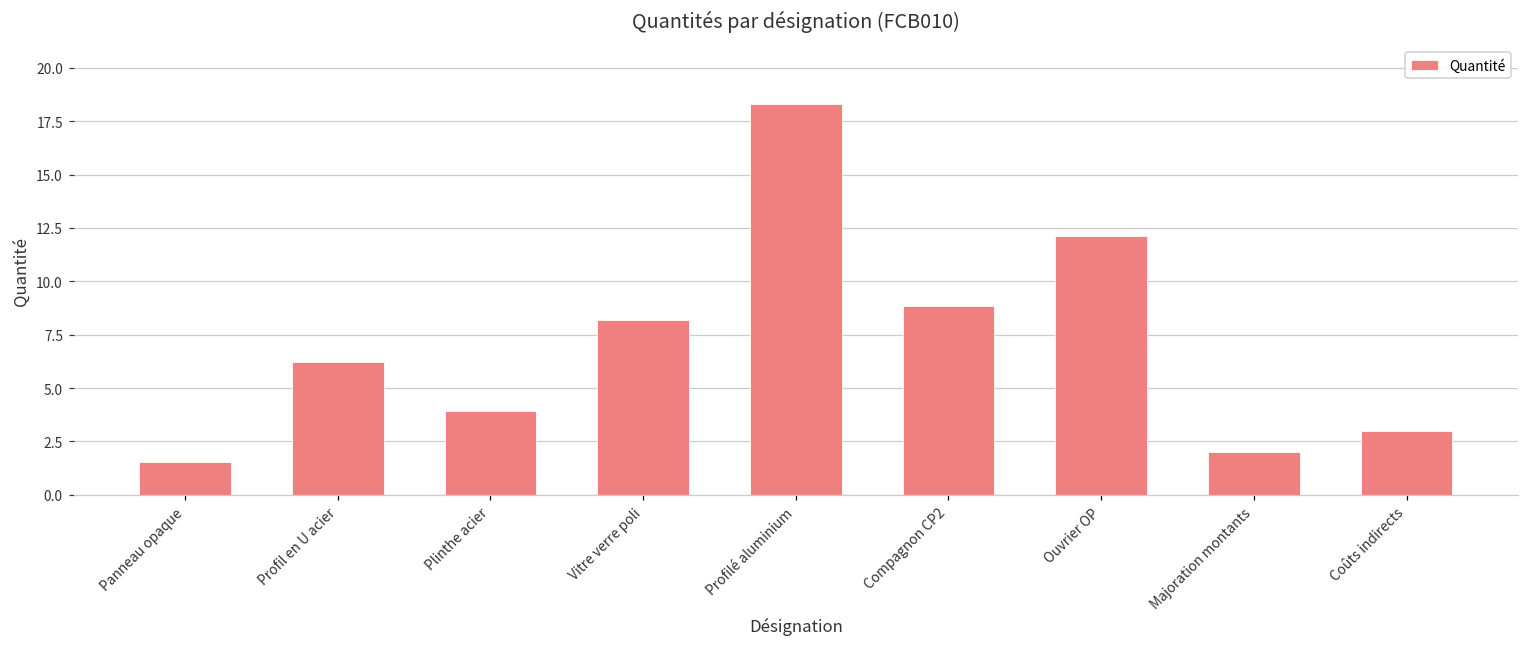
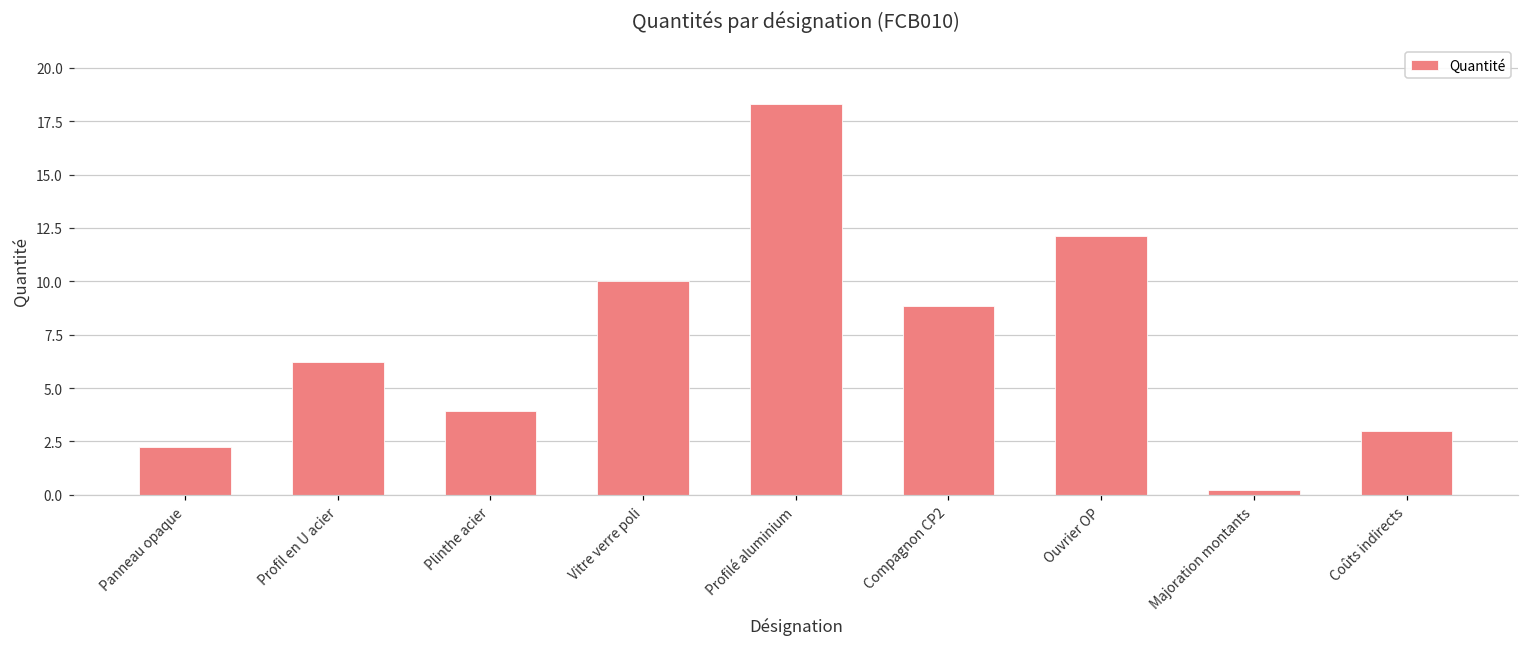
Panneau opaque: 1.6 -> 2.3
Vitre verre poli: 8.2 -> 10.0
Majoration montants: 2.0 -> 0.2
